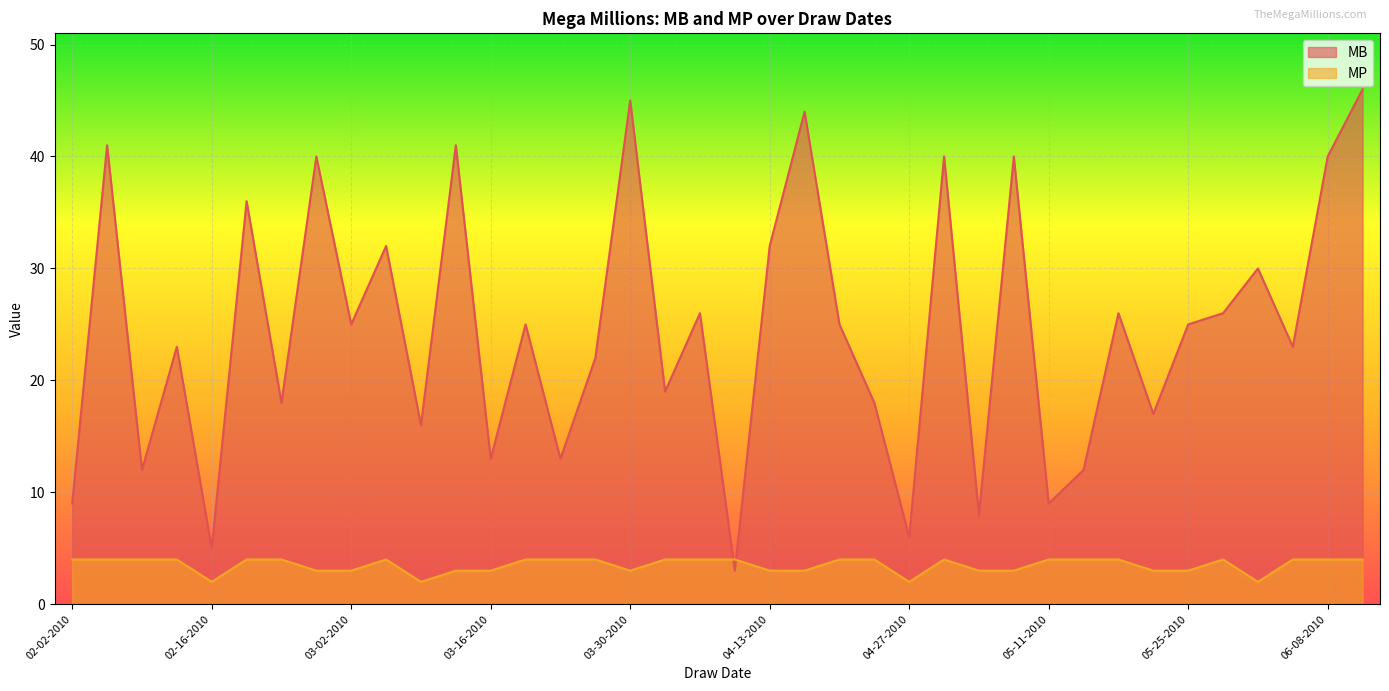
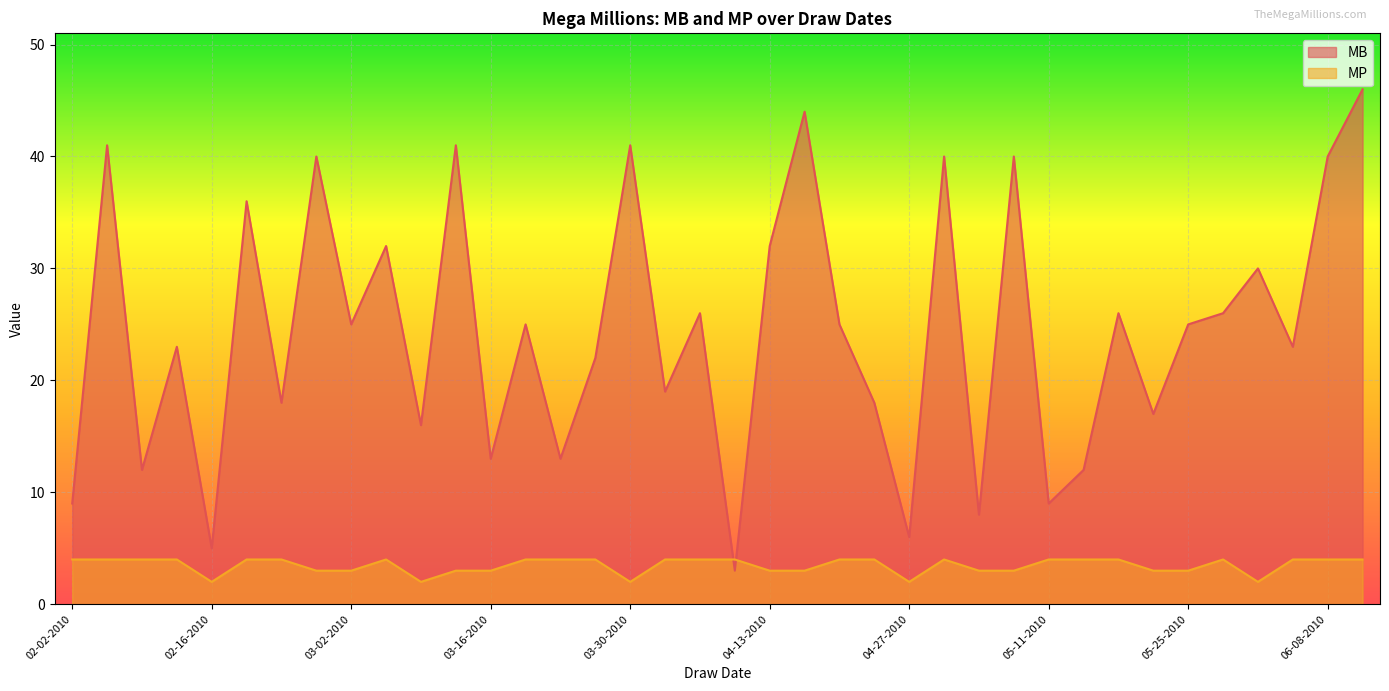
MB, 03-30-2010: 45 -> 41
MP, 03-30-2010: 3 -> 2
